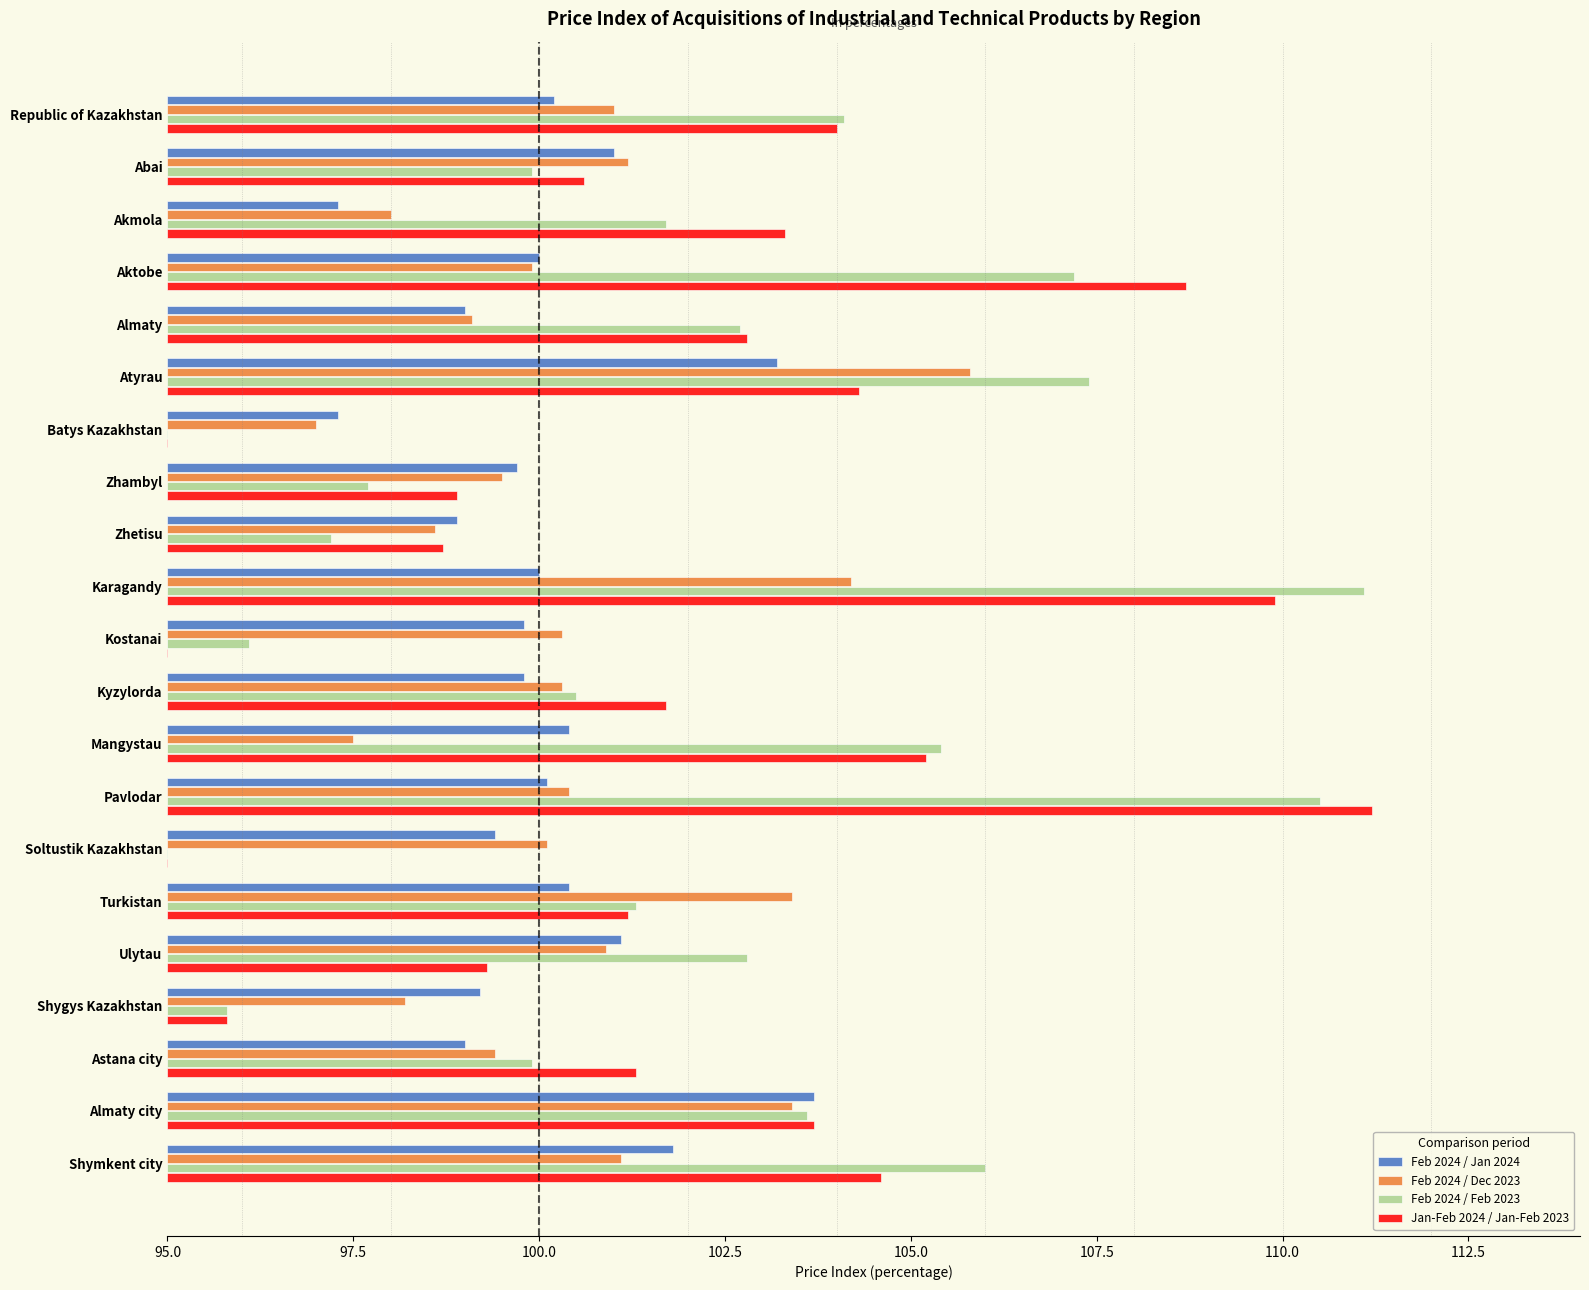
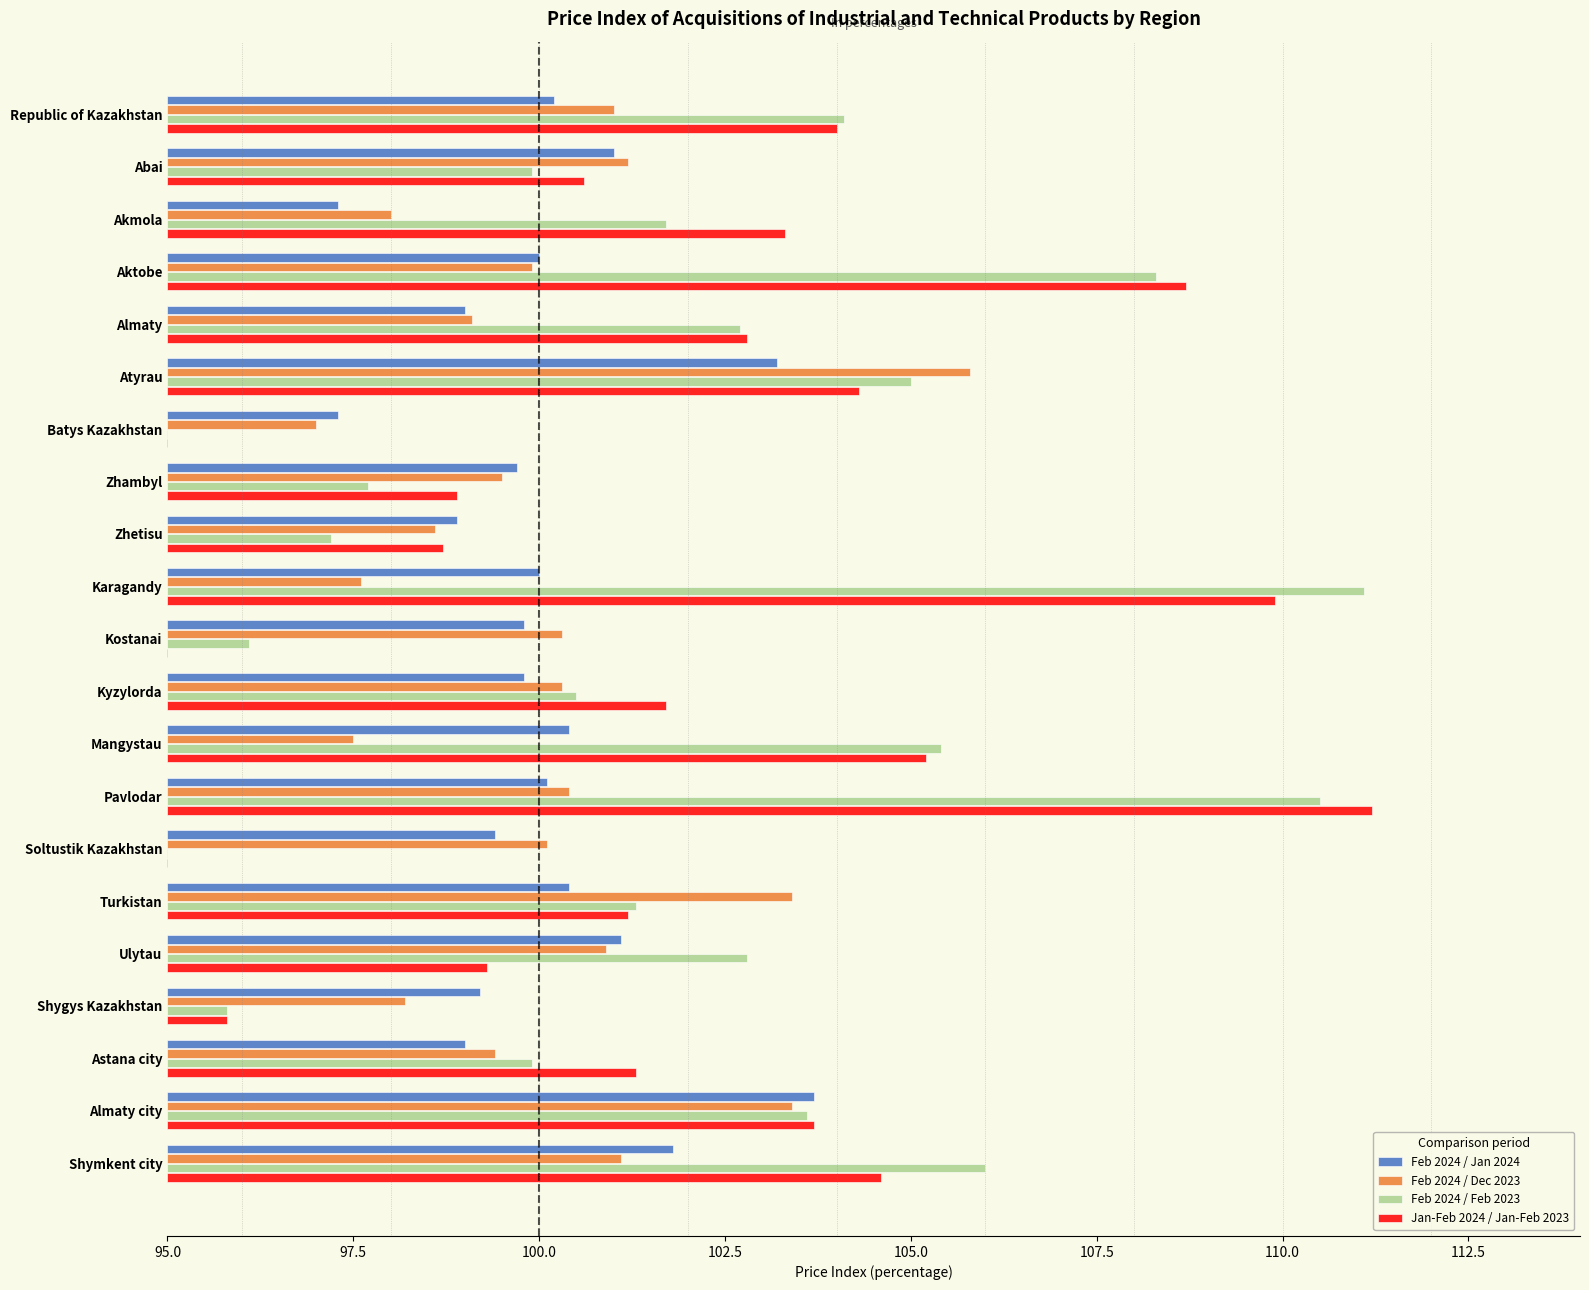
Feb 2024 / Feb 2023, Aktobe: 107.2 -> 108.3
Feb 2024 / Feb 2023, Atyrau: 107.4 -> 105.0
Feb 2024 / Dec 2023, Karagandy: 104.2 -> 97.6
